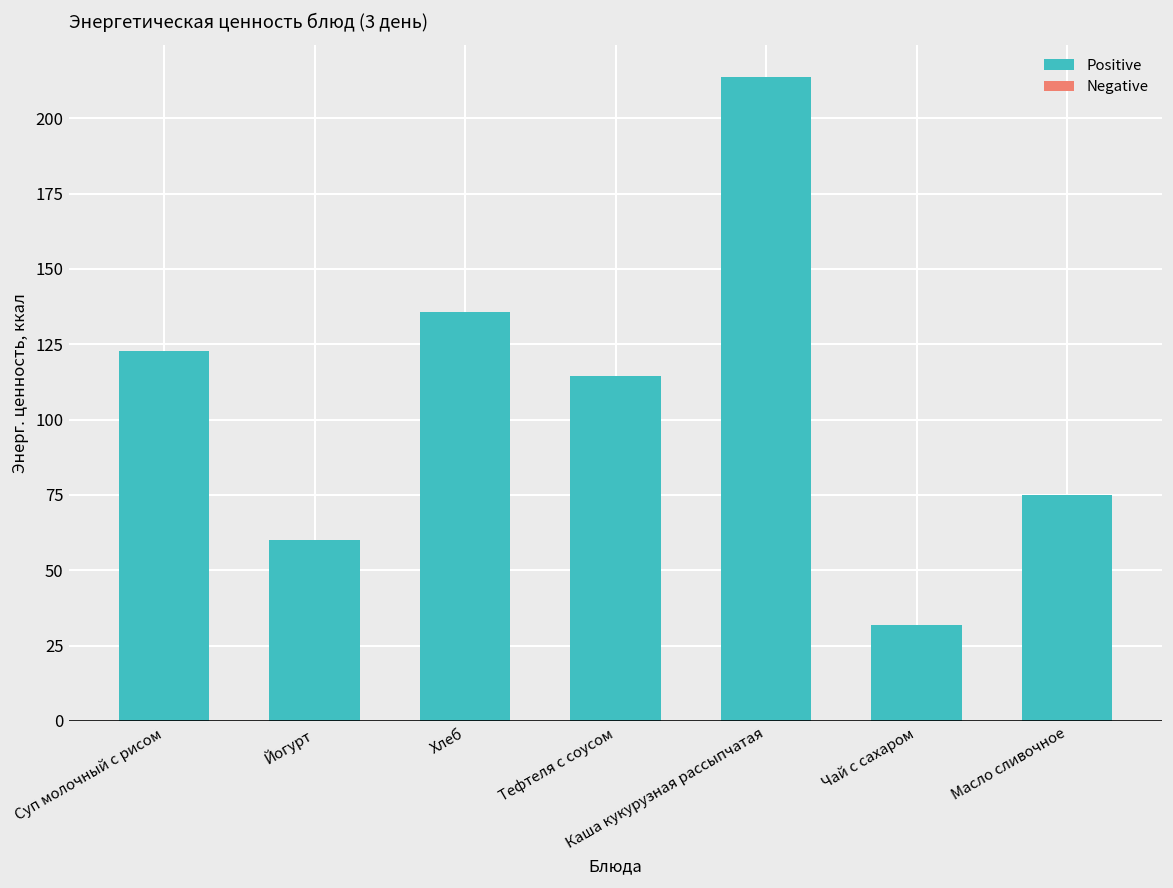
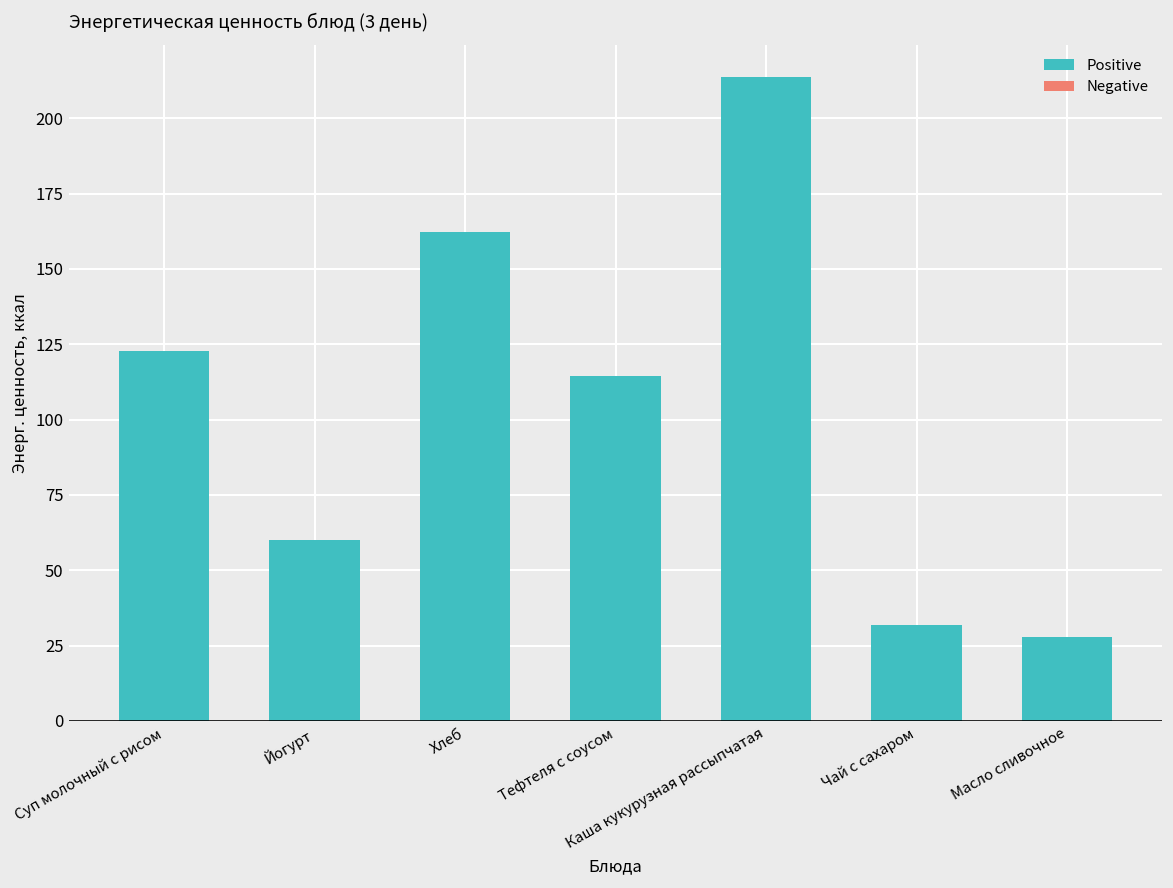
Positive, Хлеб: 136 -> 162
Positive, Масло сливочное: 75 -> 28
